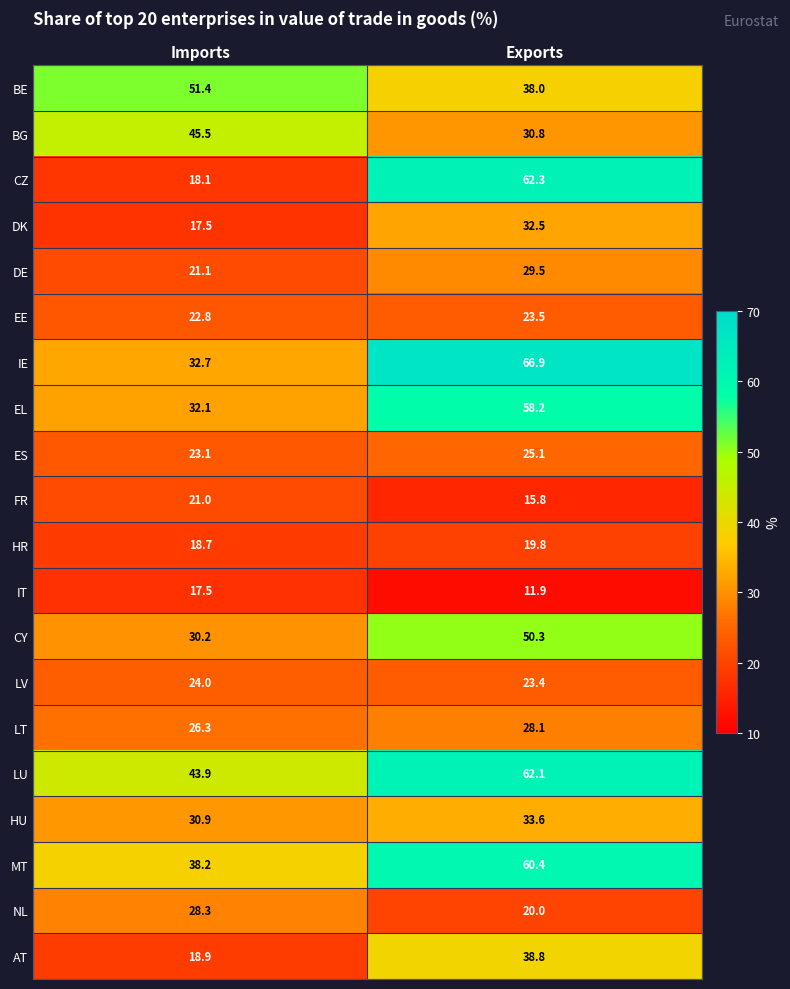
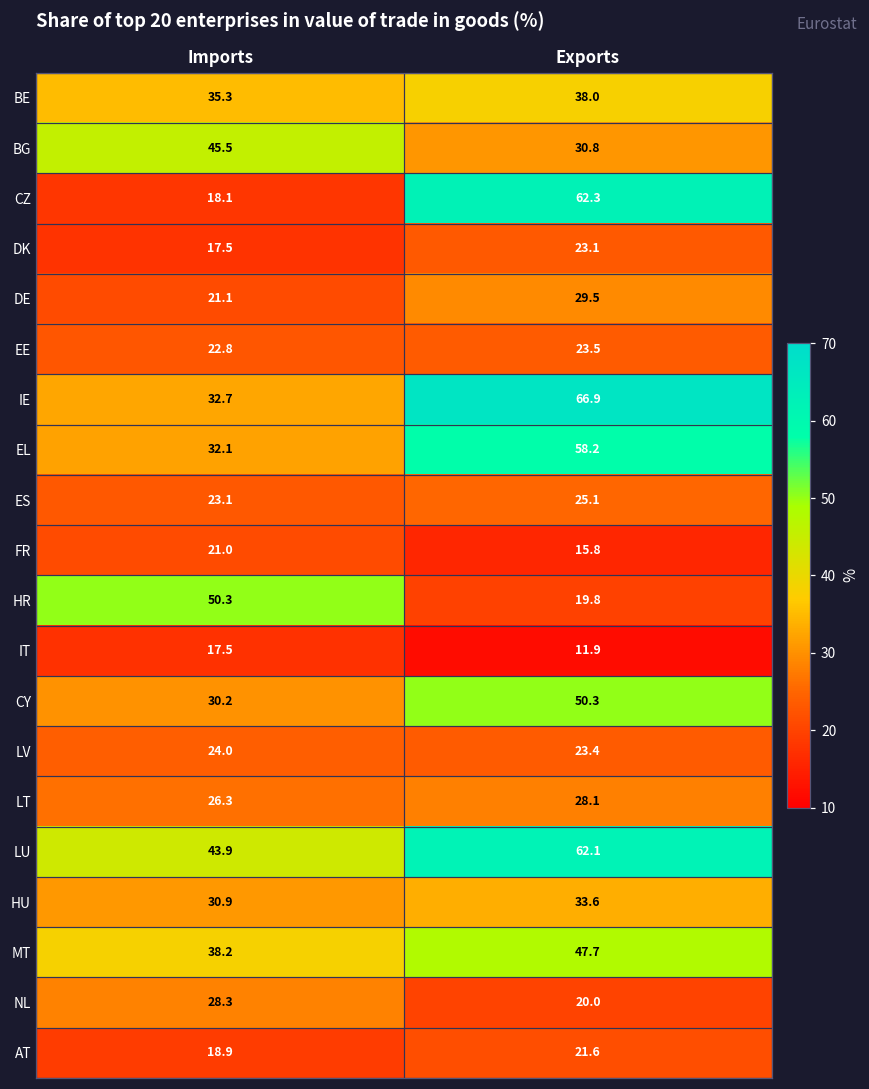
BE, Imports: 51.4 -> 35.3
DK, Exports: 32.5 -> 23.1
HR, Imports: 18.7 -> 50.3
MT, Exports: 60.4 -> 47.7
AT, Exports: 38.8 -> 21.6
